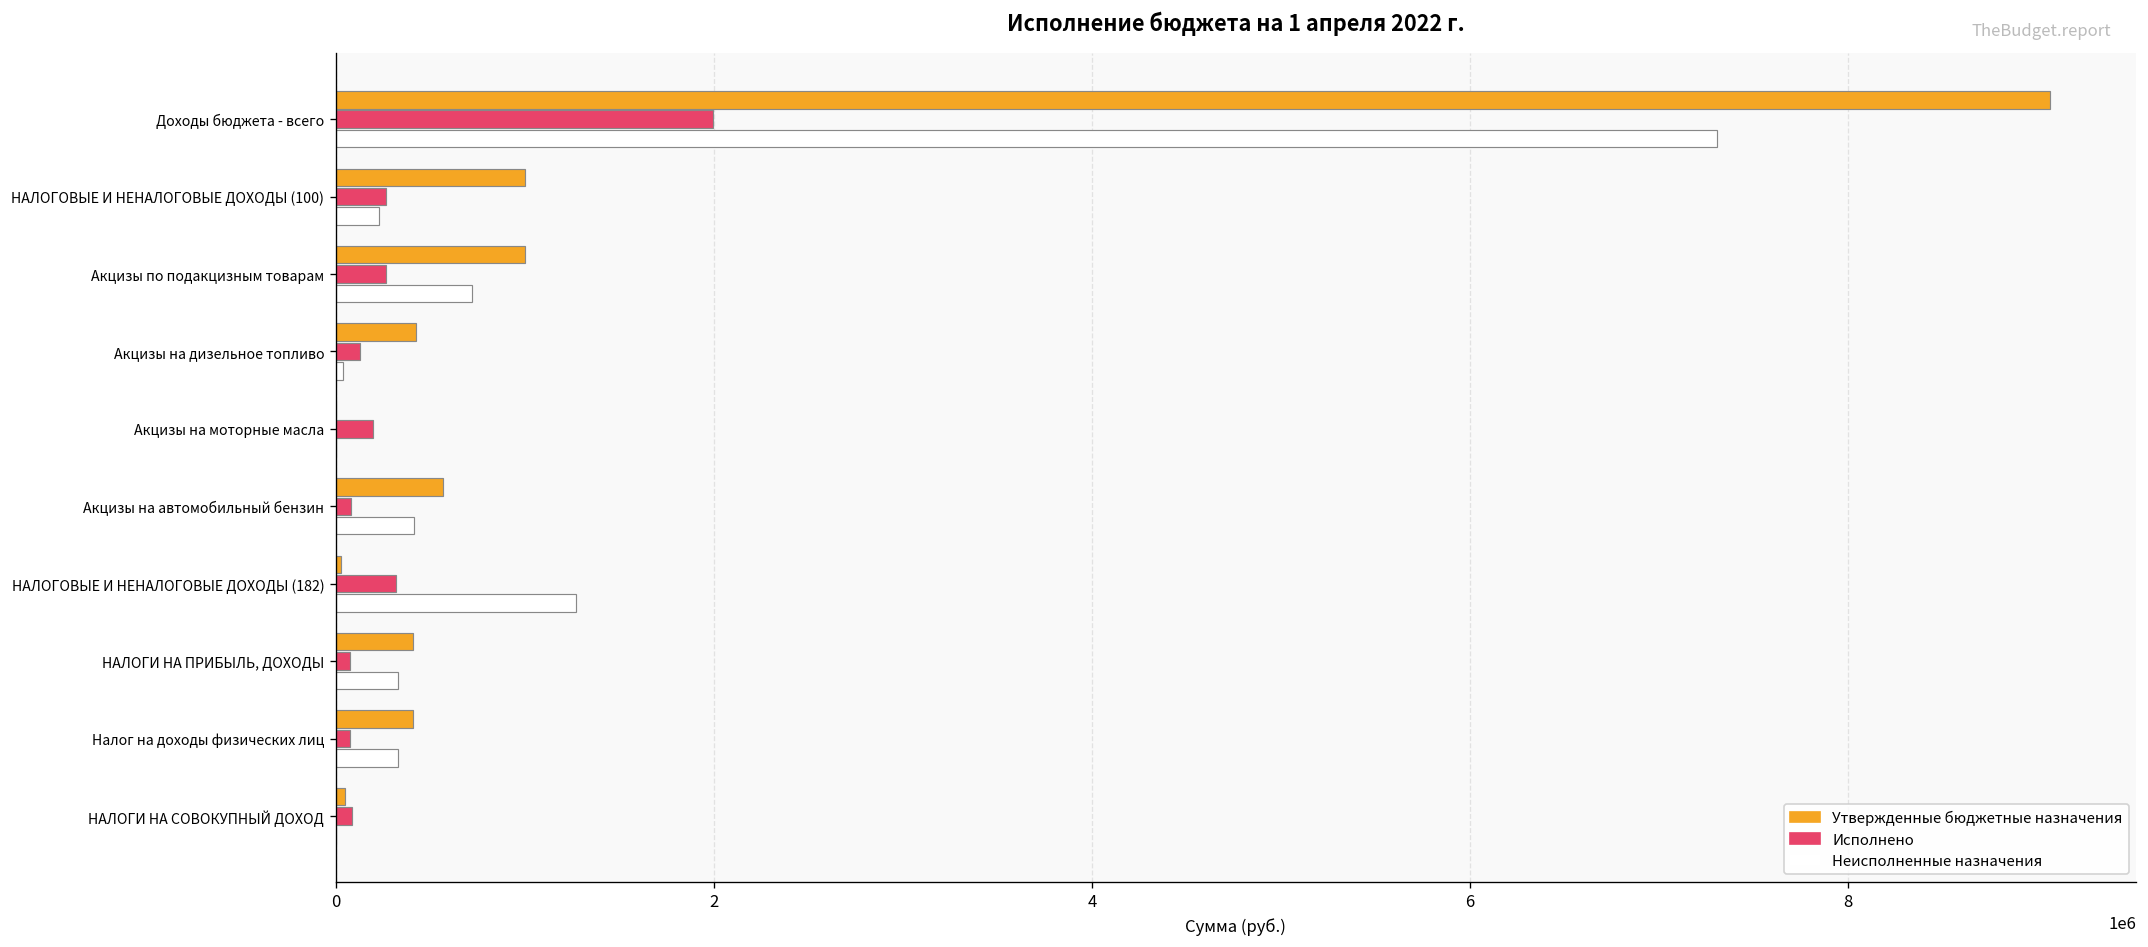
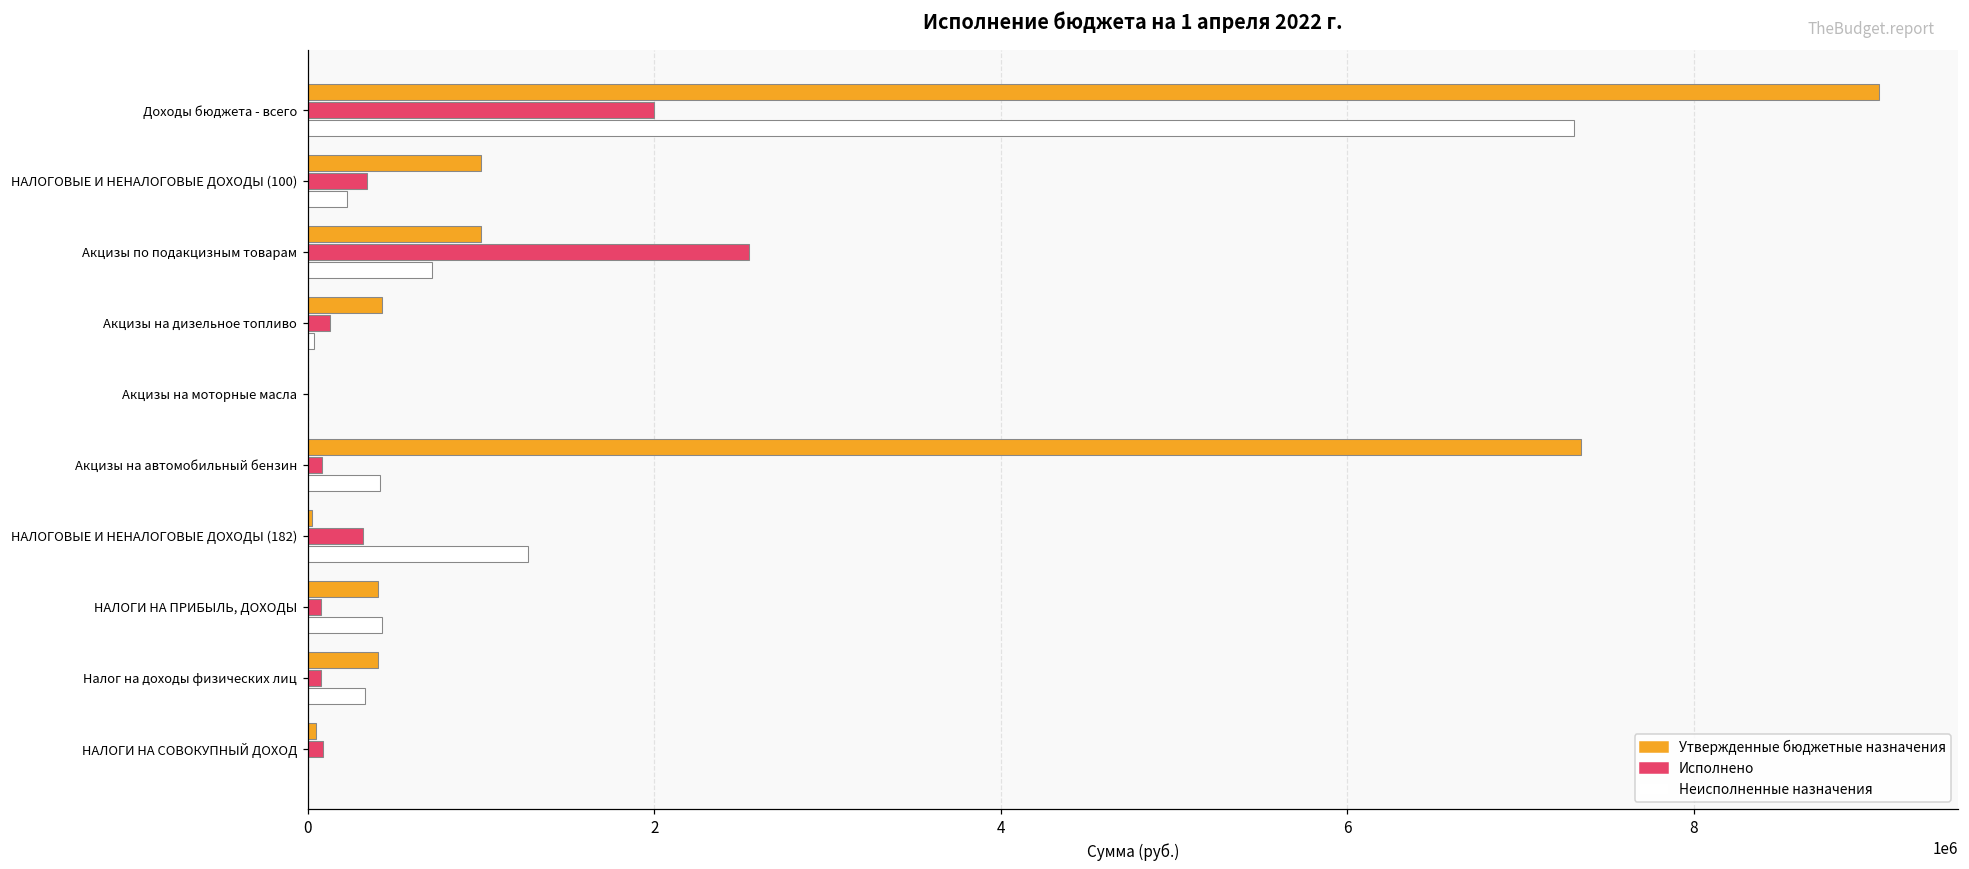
Исполнено, НАЛОГОВЫЕ И НЕНАЛОГОВЫЕ ДОХОДЫ (100): 260000 -> 340000
Исполнено, Акцизы по подакцизным товарам: 260000 -> 2550000
Исполнено, Акцизы на моторные масла: 200000 -> 0
Утвержденные бюджетные назначения, Акцизы на автомобильный бензин: 570000 -> 7350000
Неисполненные назначения, НАЛОГИ НА ПРИБЫЛЬ, ДОХОДЫ: 330000 -> 430000
